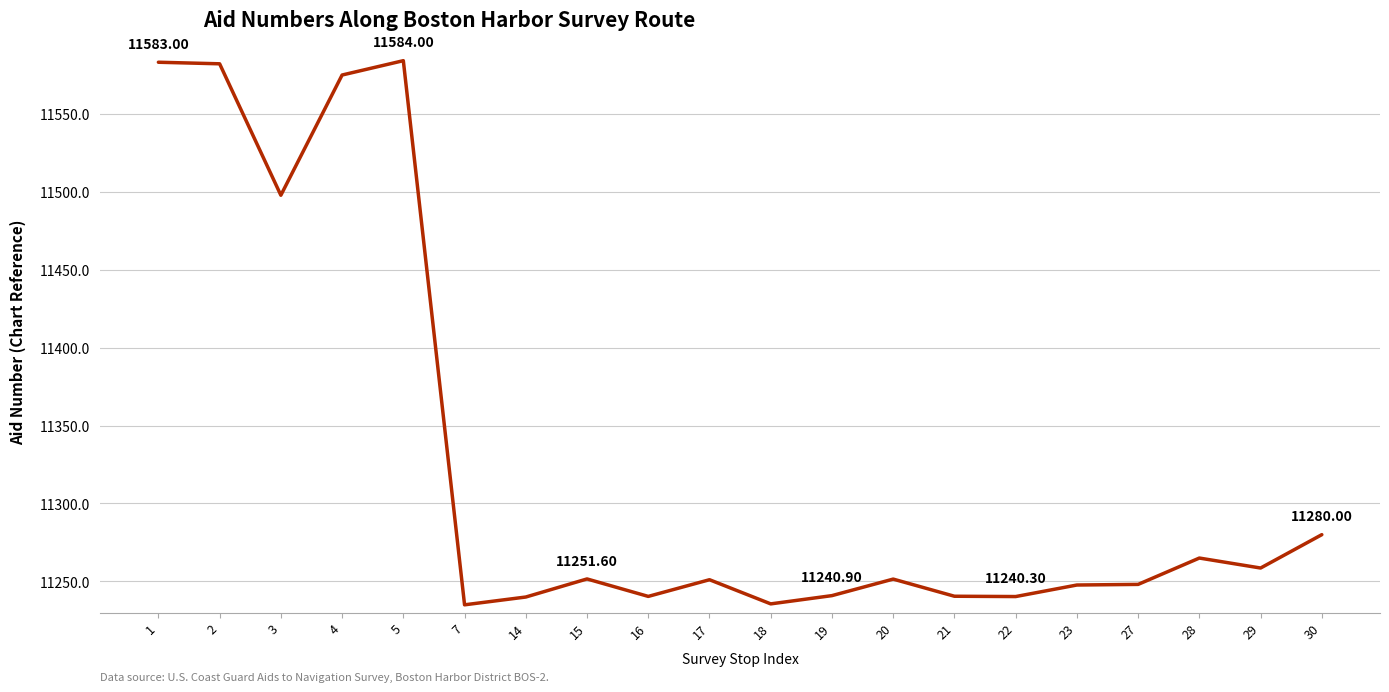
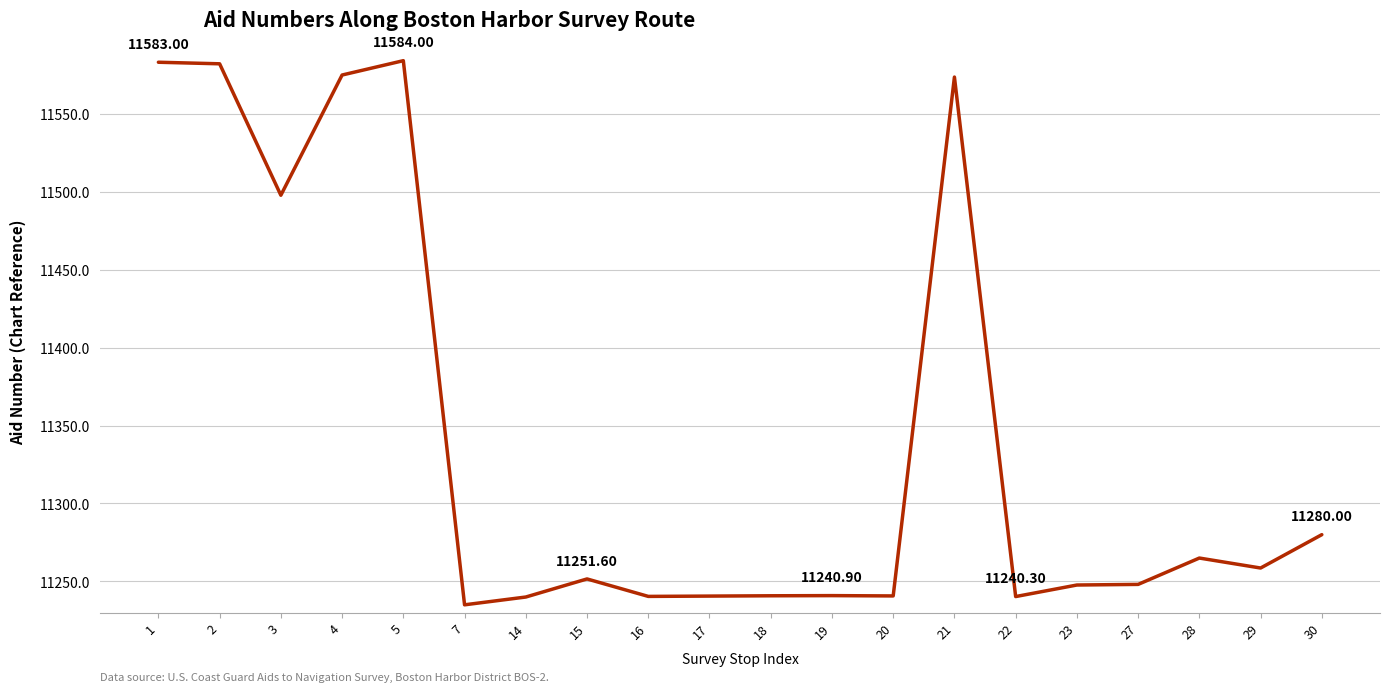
17: 11251 -> 11241
18: 11236 -> 11241
20: 11252 -> 11241
21: 11241 -> 11574
